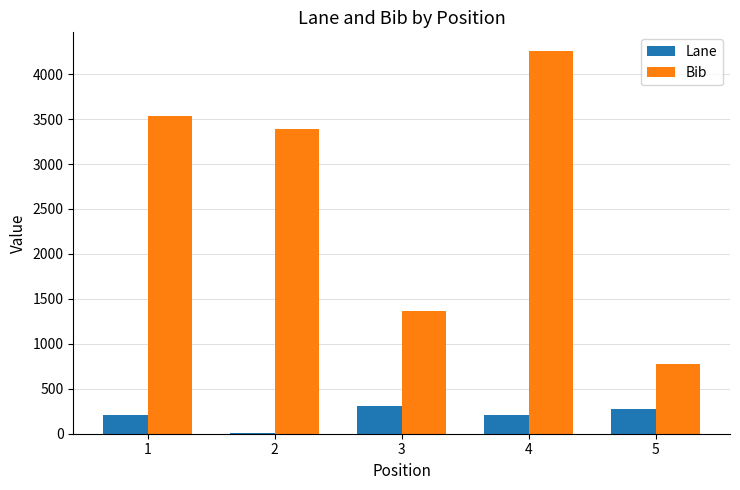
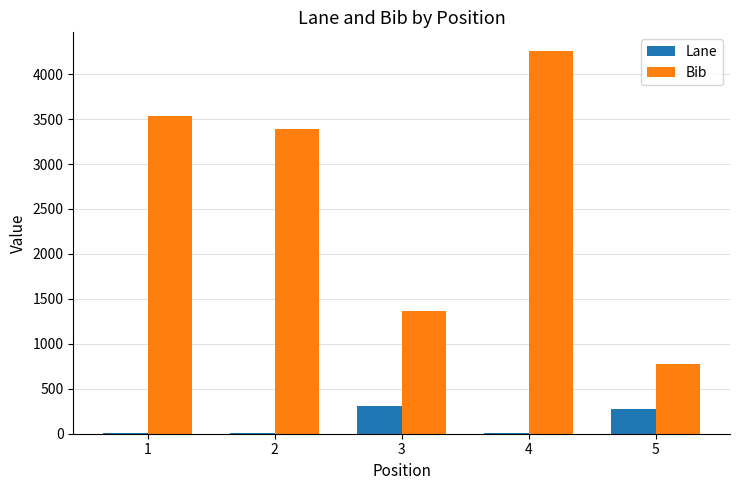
Lane, 1: 200 -> 0
Lane, 4: 200 -> 0
